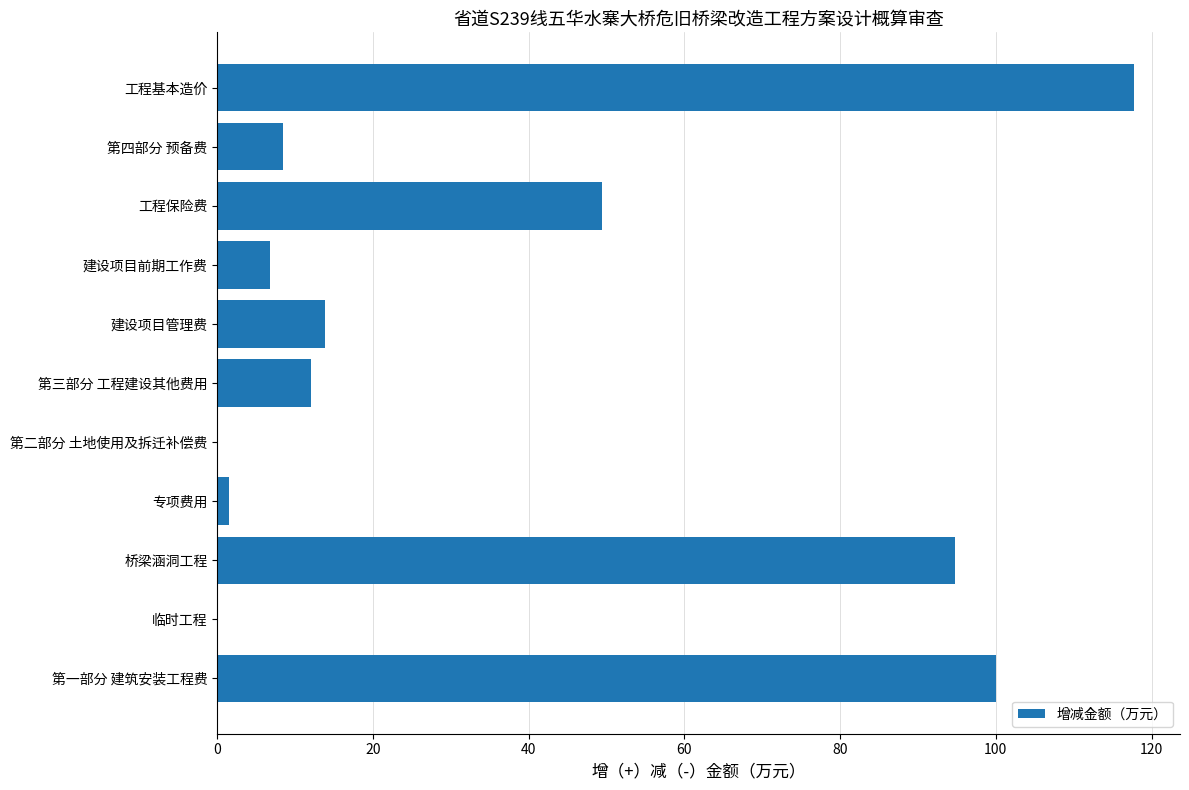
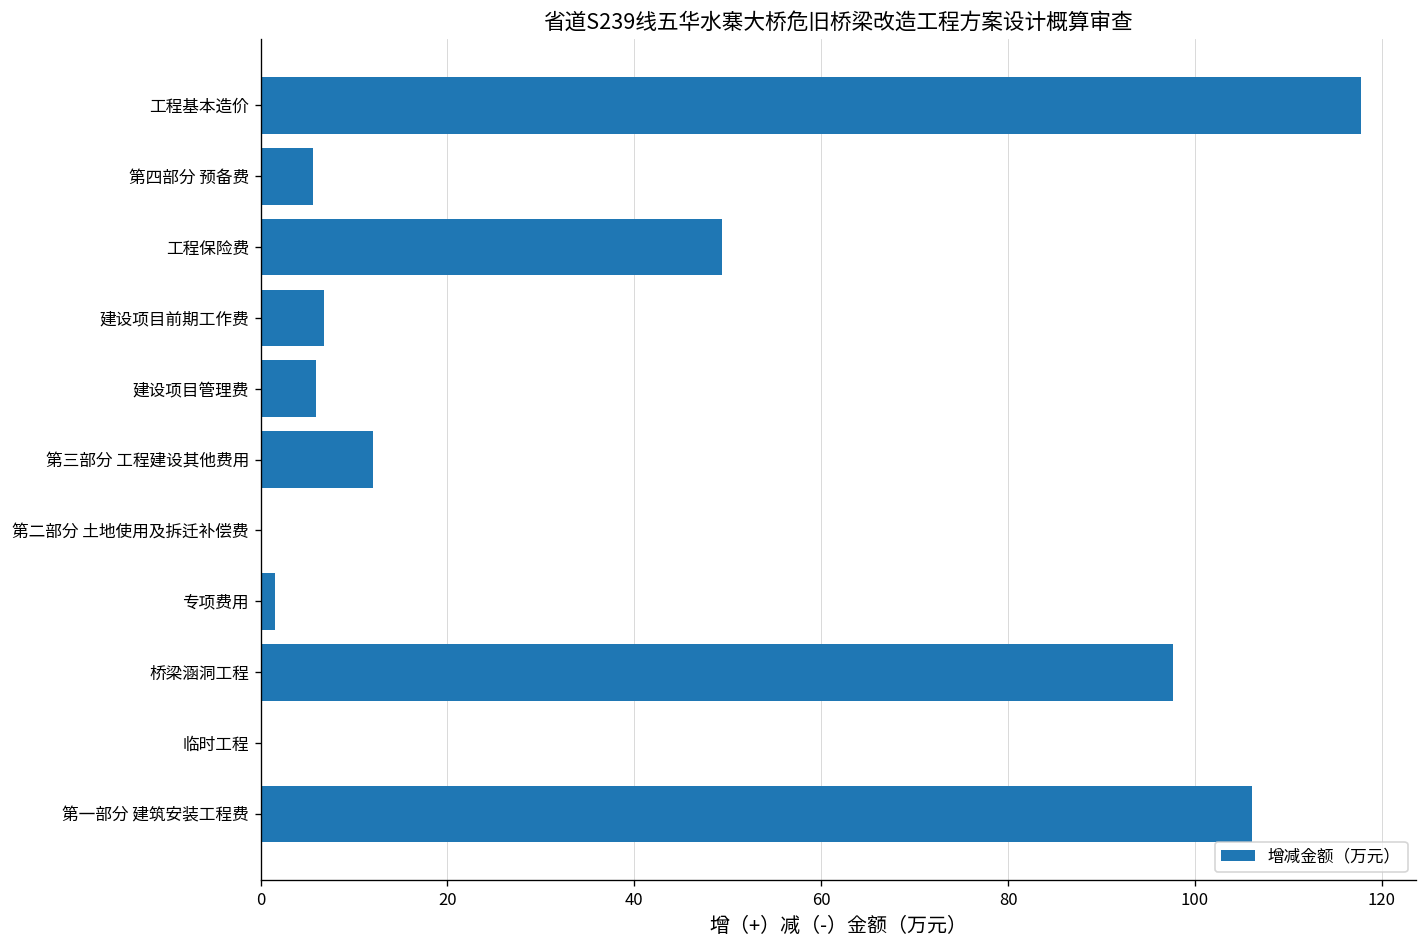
第四部分 预备费: 9 -> 6
建设项目管理费: 14 -> 6
桥梁涵洞工程: 95 -> 98
第一部分 建筑安装工程费: 100 -> 106
